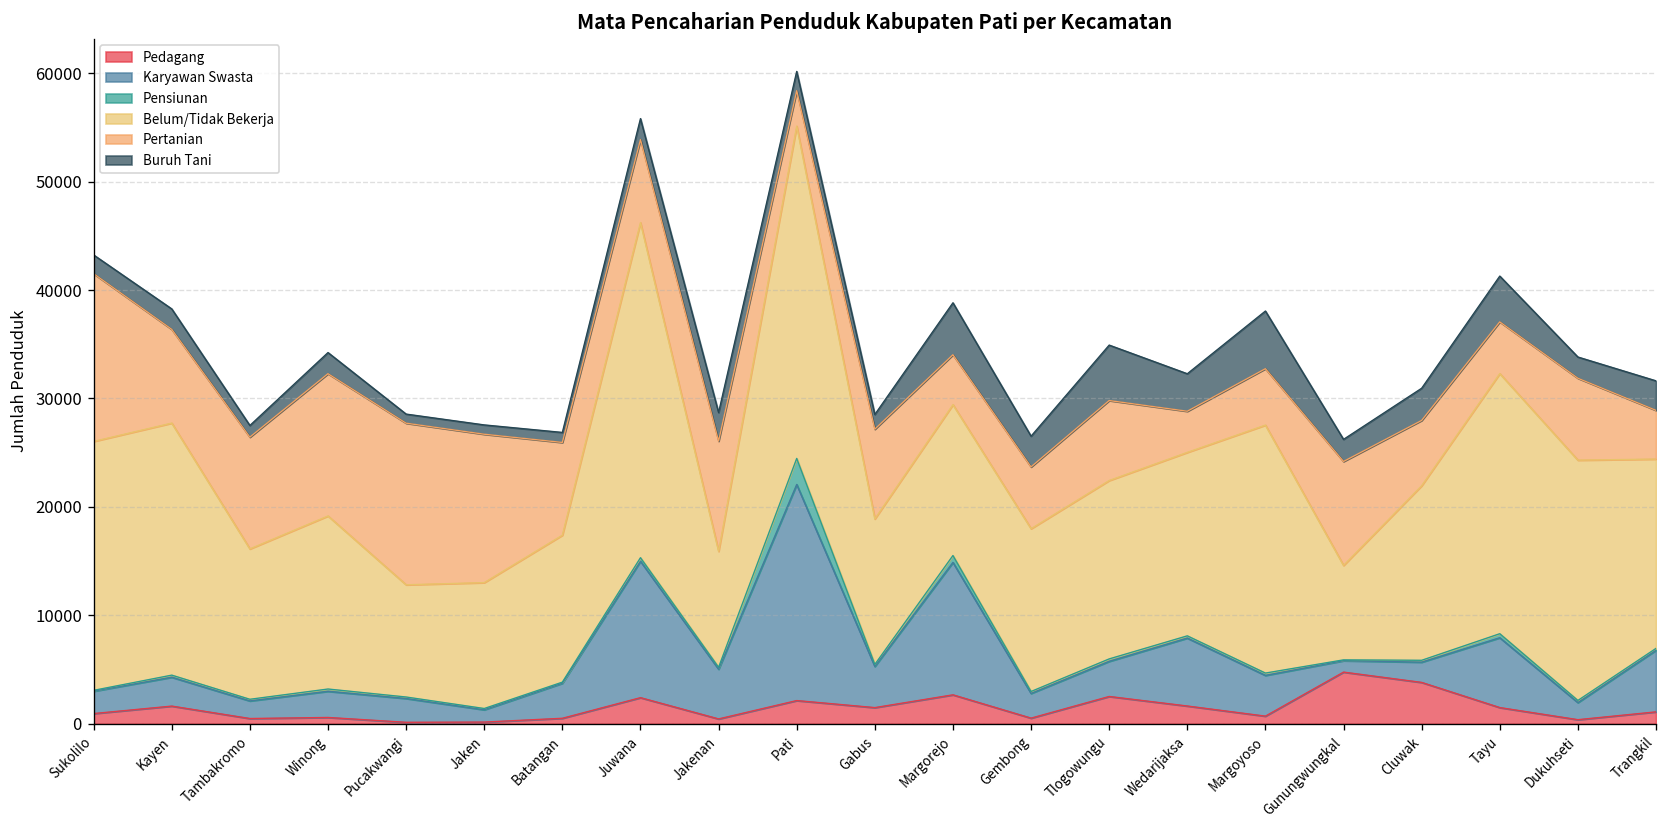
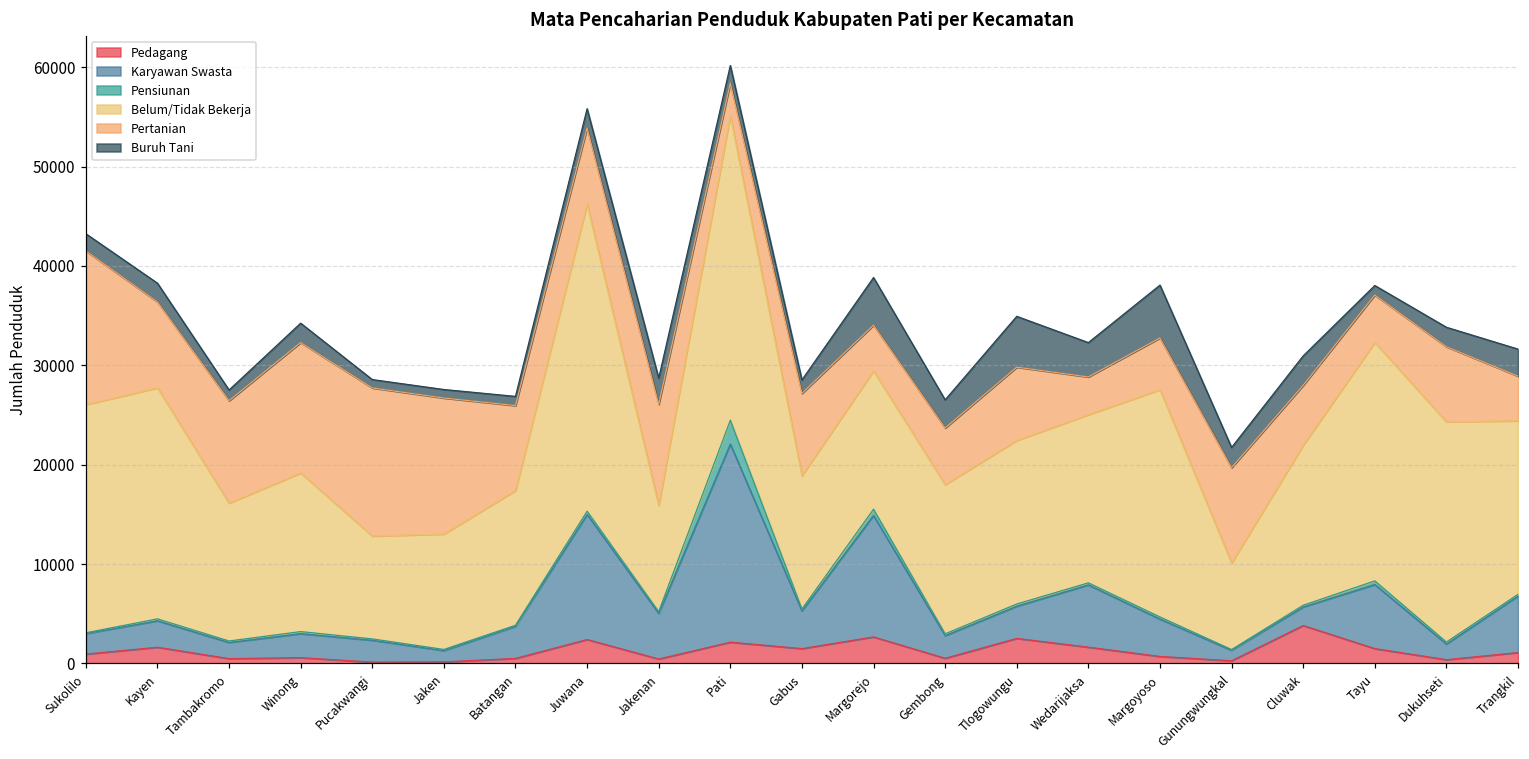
Pedagang, Gunungwungkal: 5000 -> 0
Buruh Tani, Tayu: 4000 -> 1000
